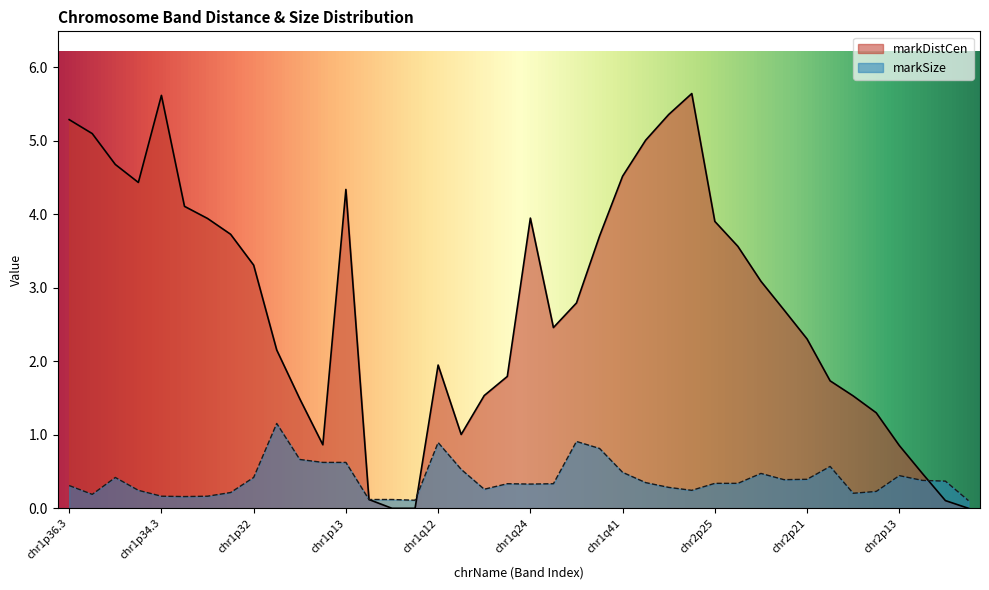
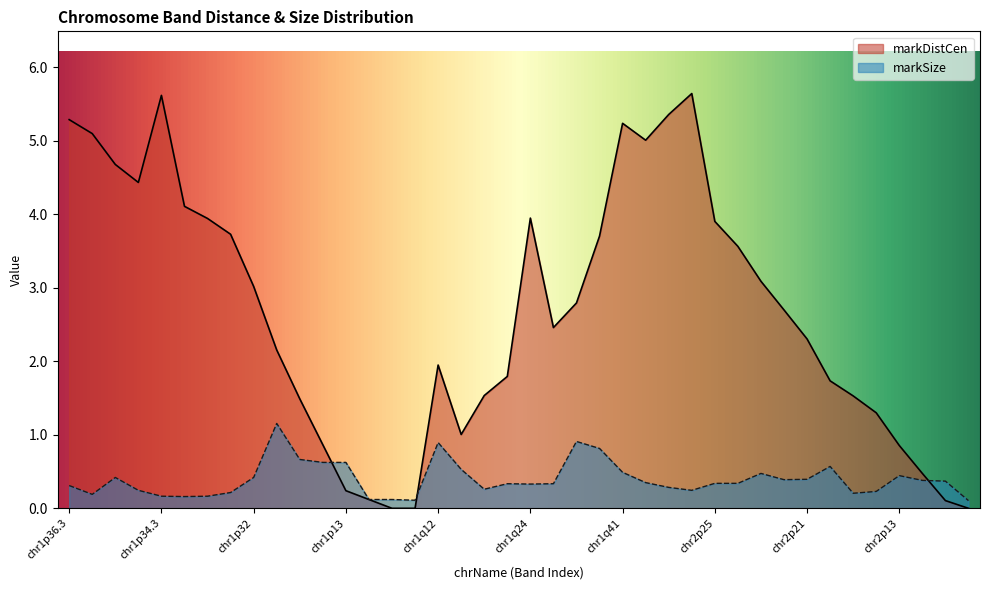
markDistCen, chr1p32: 3.3 -> 3.0
markDistCen, chr1p13: 4.3 -> 0.2
markDistCen, chr1q41: 4.5 -> 5.2
